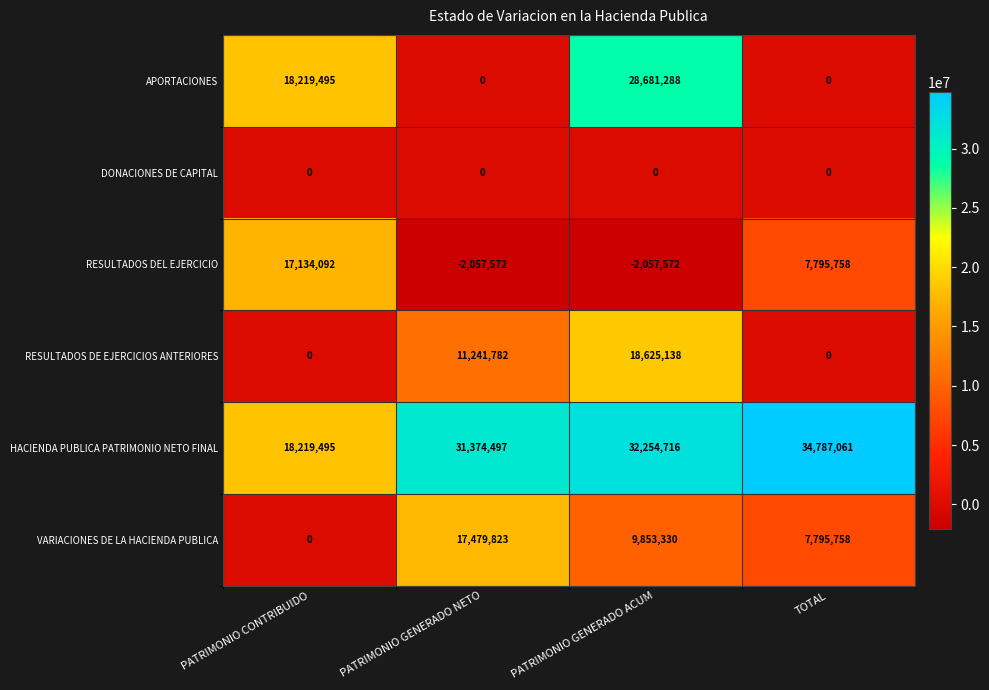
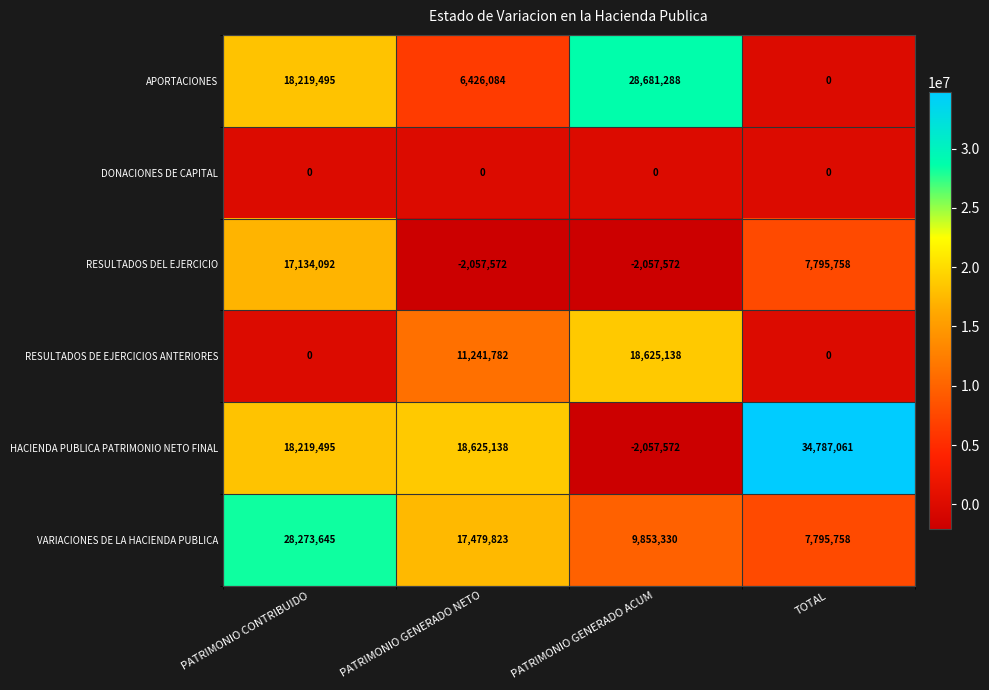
APORTACIONES, PATRIMONIO GENERADO NETO: 0 -> 6,426,084
HACIENDA PUBLICA PATRIMONIO NETO FINAL, PATRIMONIO GENERADO NETO: 31,374,497 -> 18,625,138
HACIENDA PUBLICA PATRIMONIO NETO FINAL, PATRIMONIO GENERADO ACUM: 32,254,716 -> -2,057,572
VARIACIONES DE LA HACIENDA PUBLICA, PATRIMONIO CONTRIBUIDO: 0 -> 28,273,645
